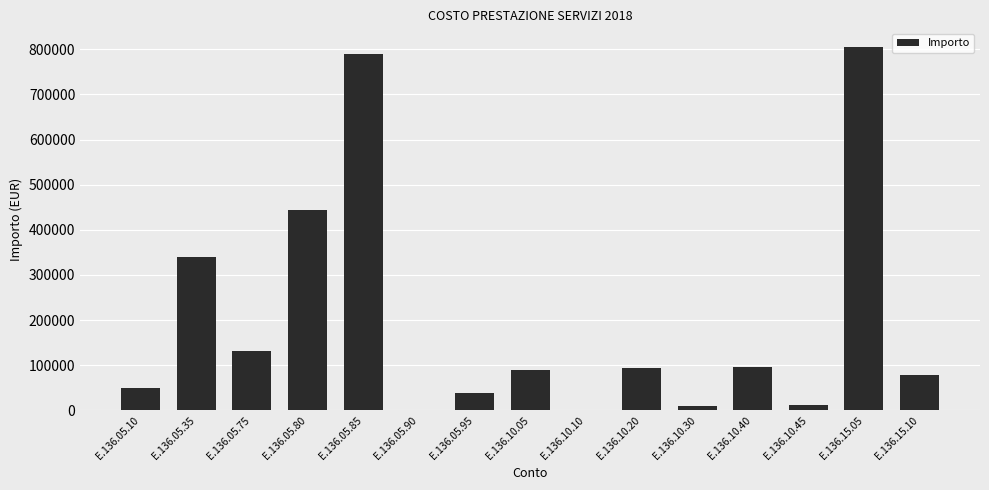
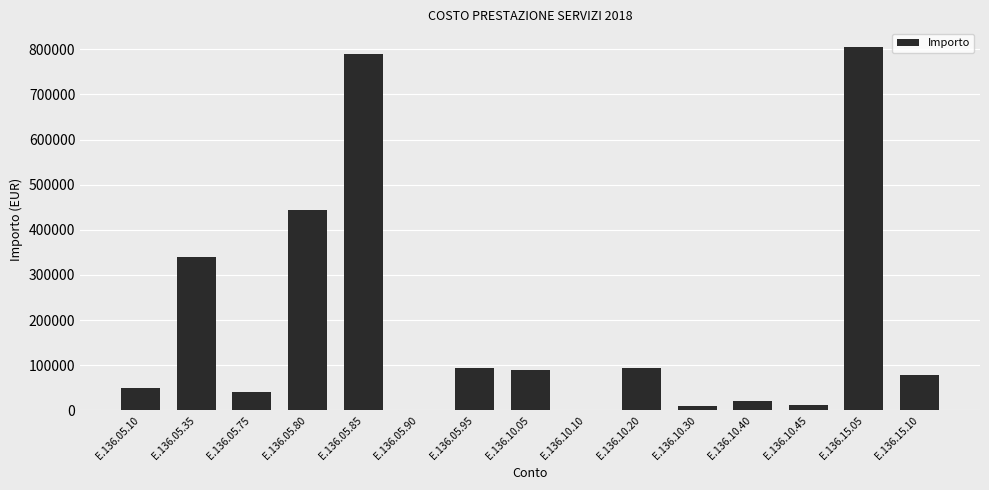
E.136.05.75: 130000 -> 40000
E.136.05.95: 40000 -> 90000
E.136.10.40: 100000 -> 20000
